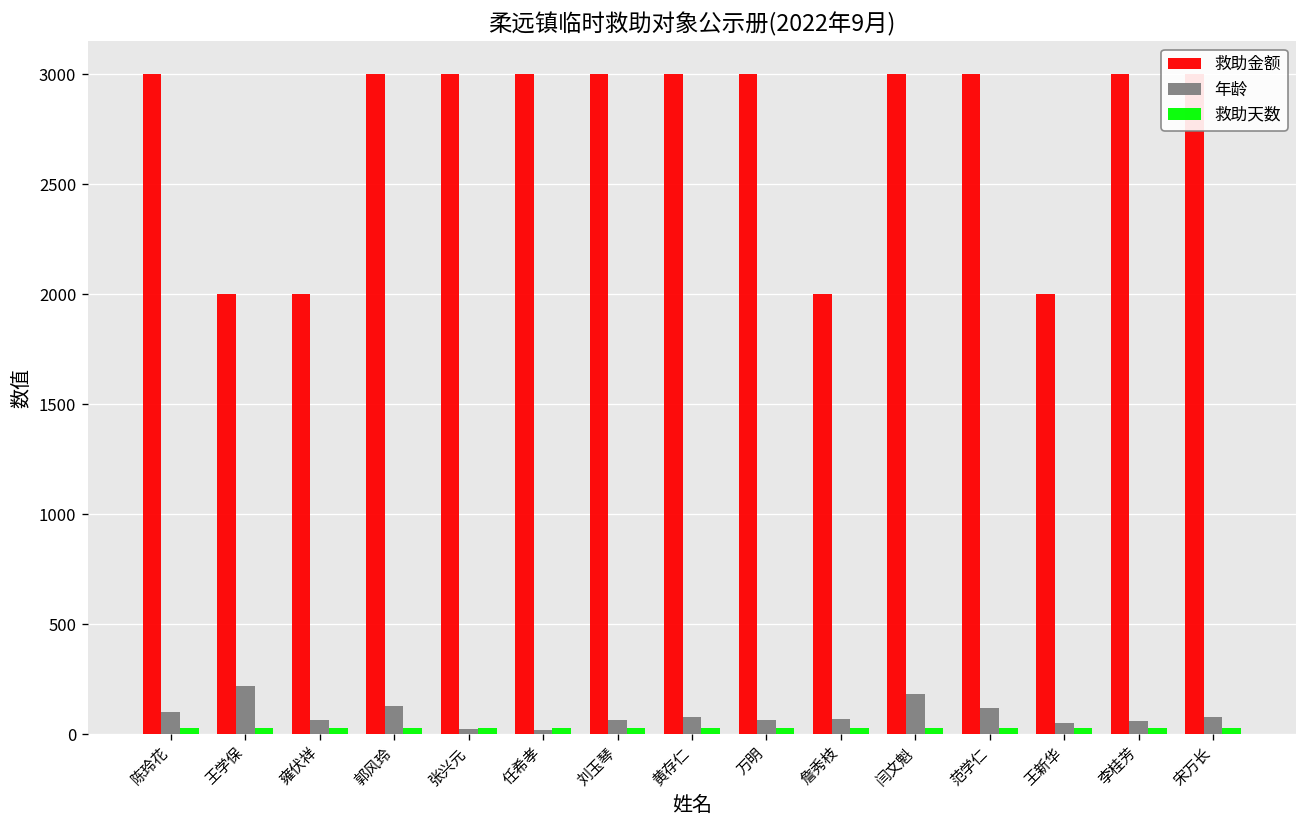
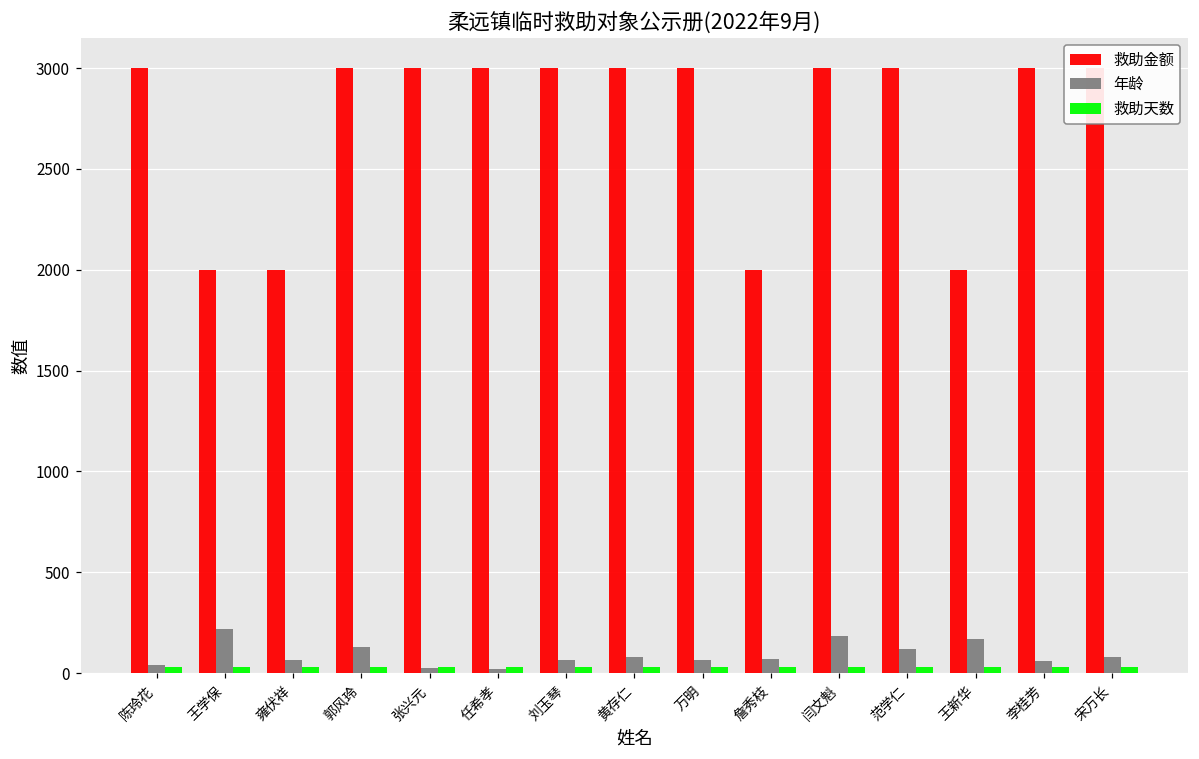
年龄, 陈玲花: 100 -> 40
年龄, 王新华: 50 -> 170
